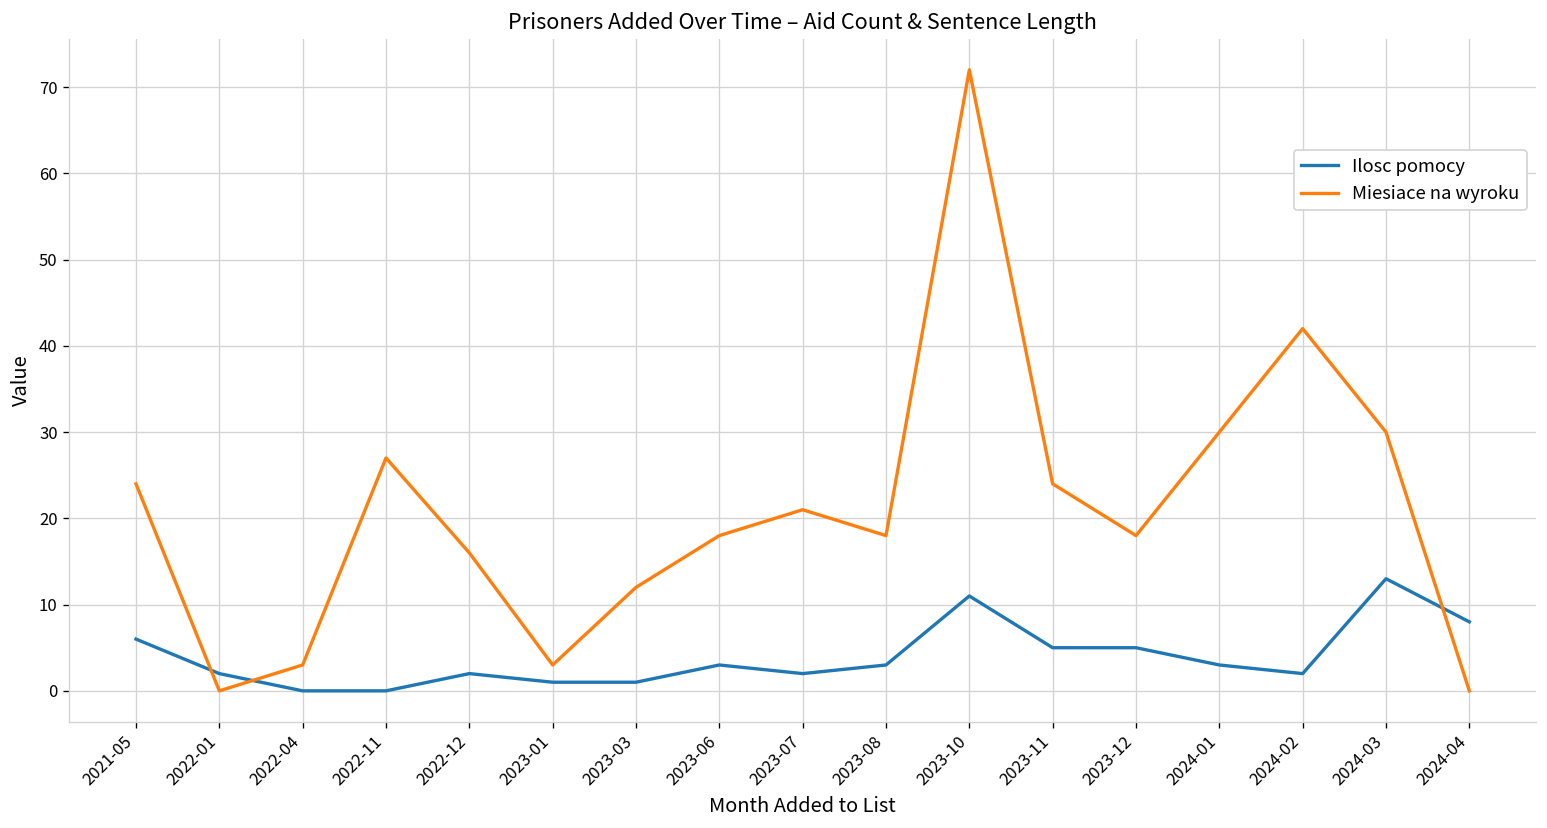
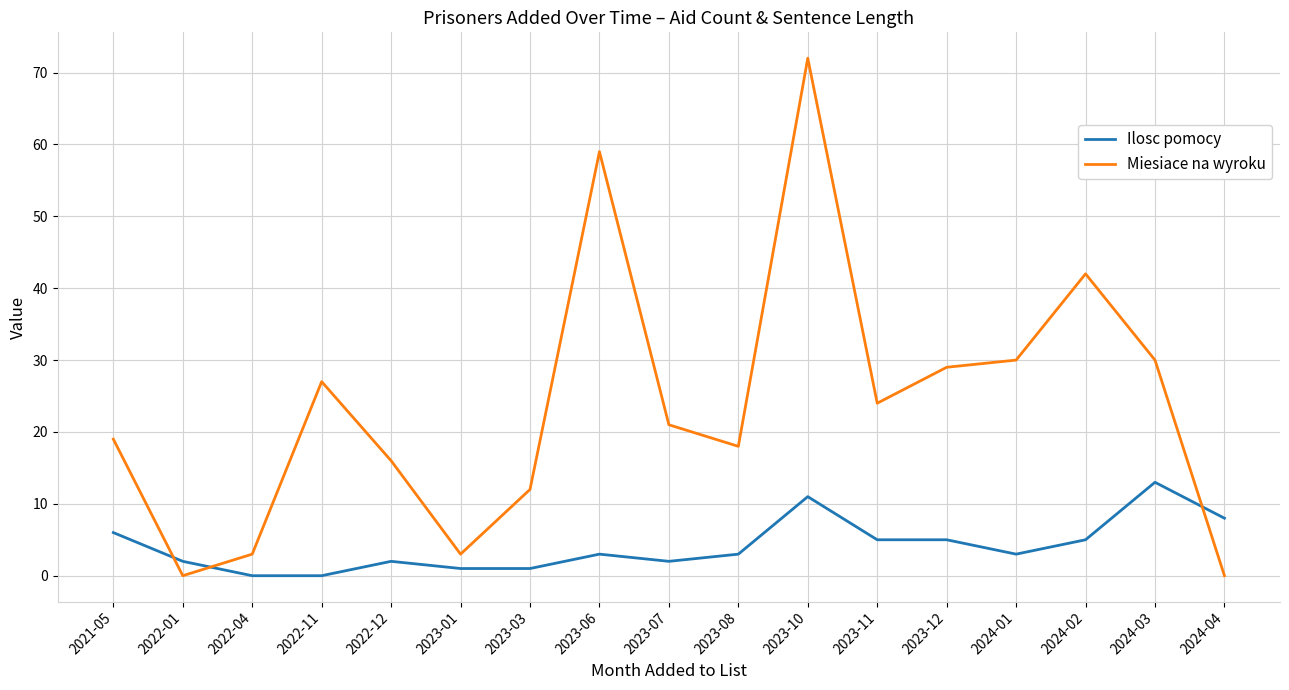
Miesiace na wyroku, 2021-05: 24 -> 19
Miesiace na wyroku, 2023-06: 18 -> 59
Miesiace na wyroku, 2023-12: 18 -> 29
Ilosc pomocy, 2024-02: 2 -> 5
